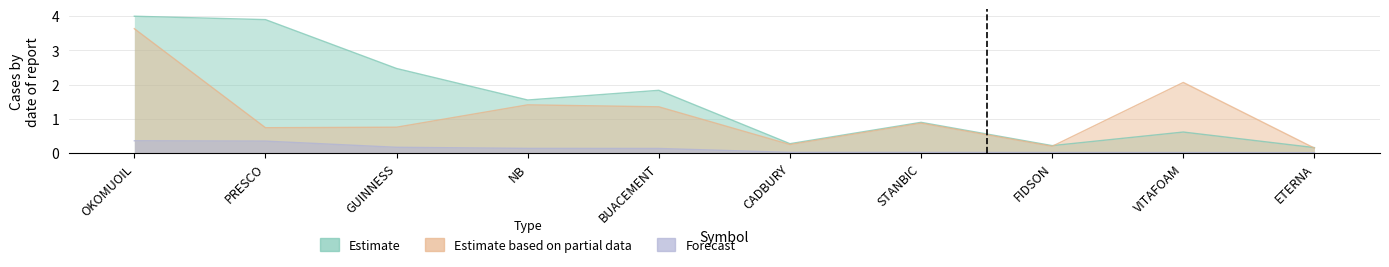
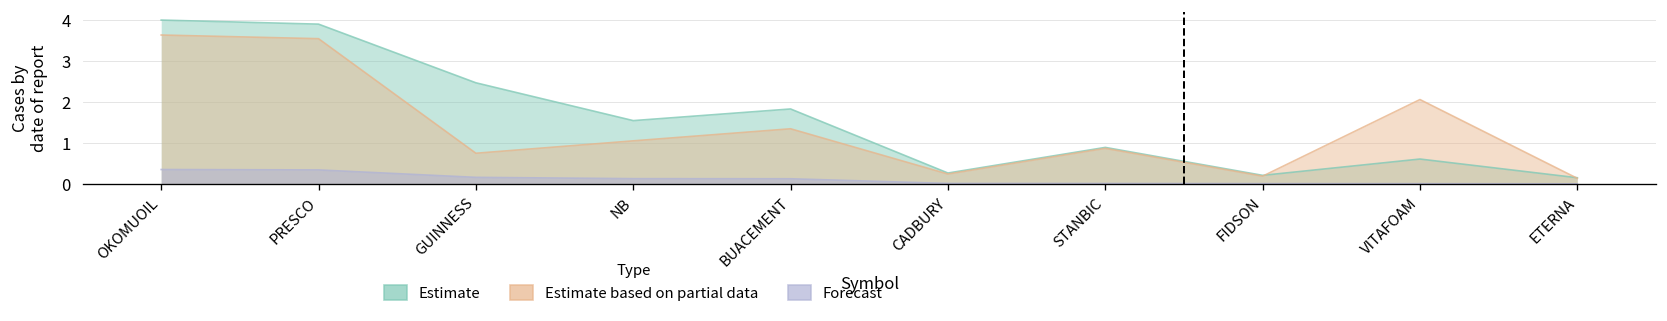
Estimate based on partial data, PRESCO: 0.7 -> 3.5
Estimate based on partial data, NB: 1.4 -> 1.1
